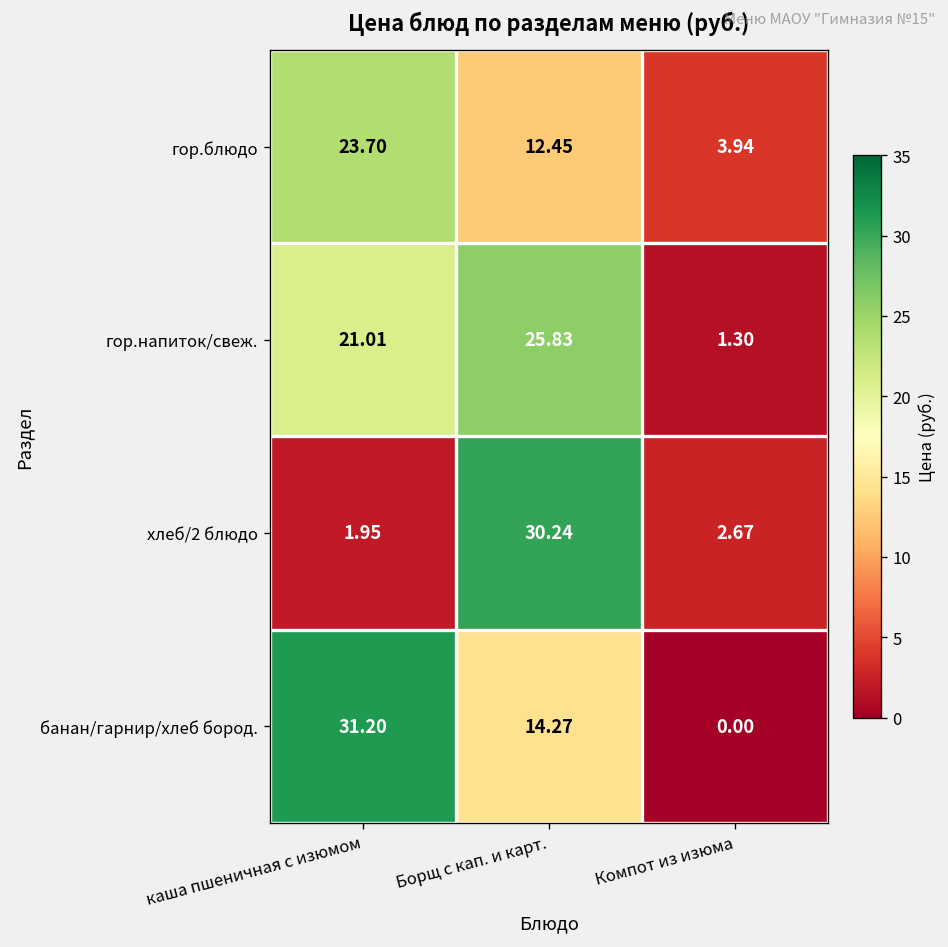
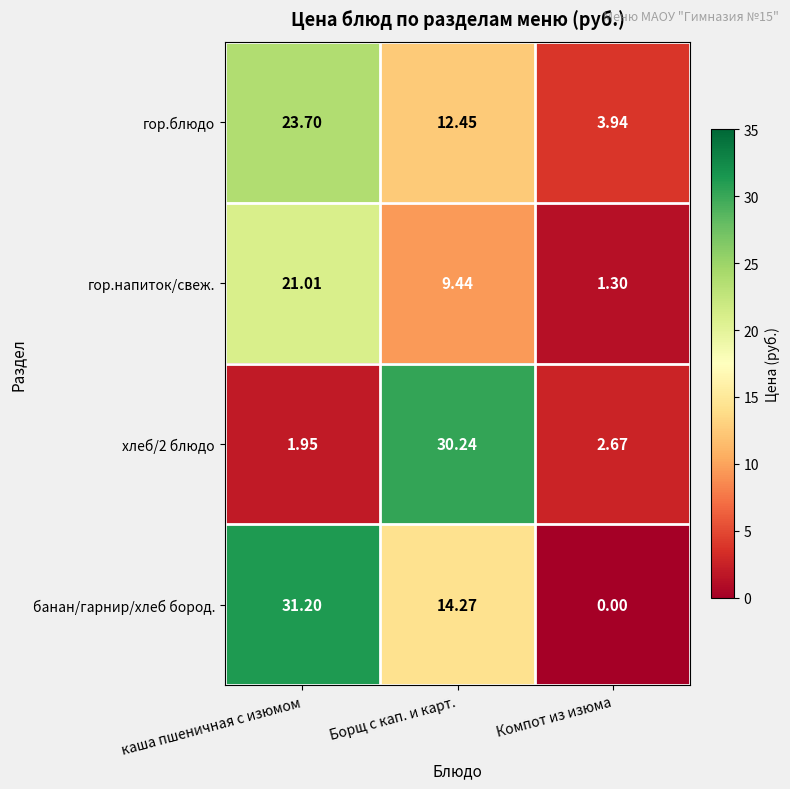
гор.напиток/свеж., Борщ с кап. и карт.: 25.83 -> 9.44
